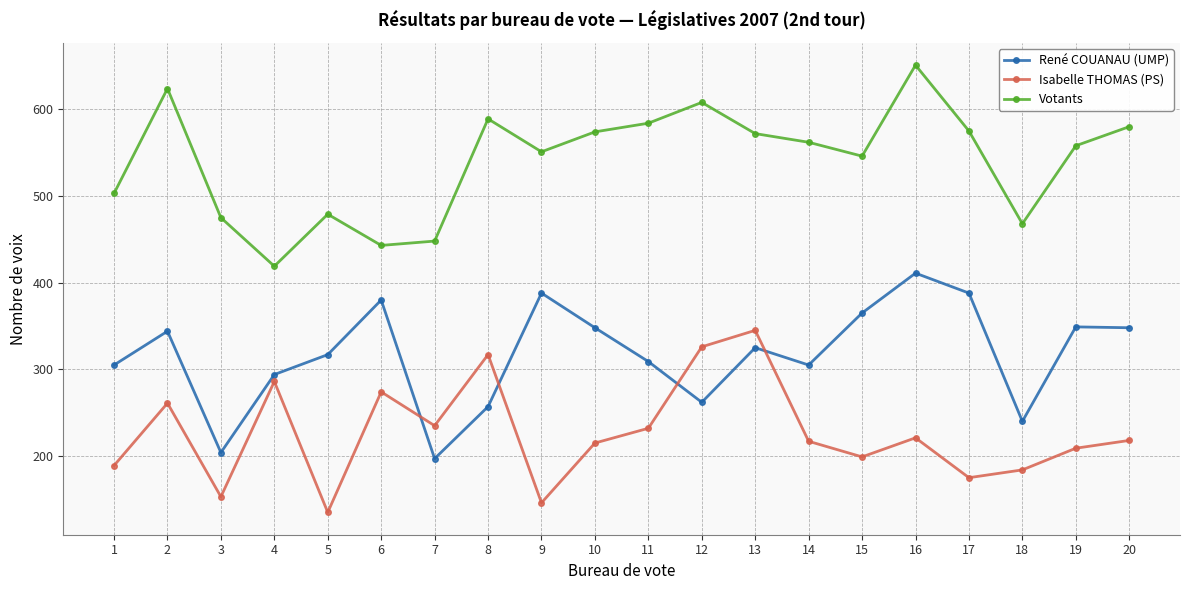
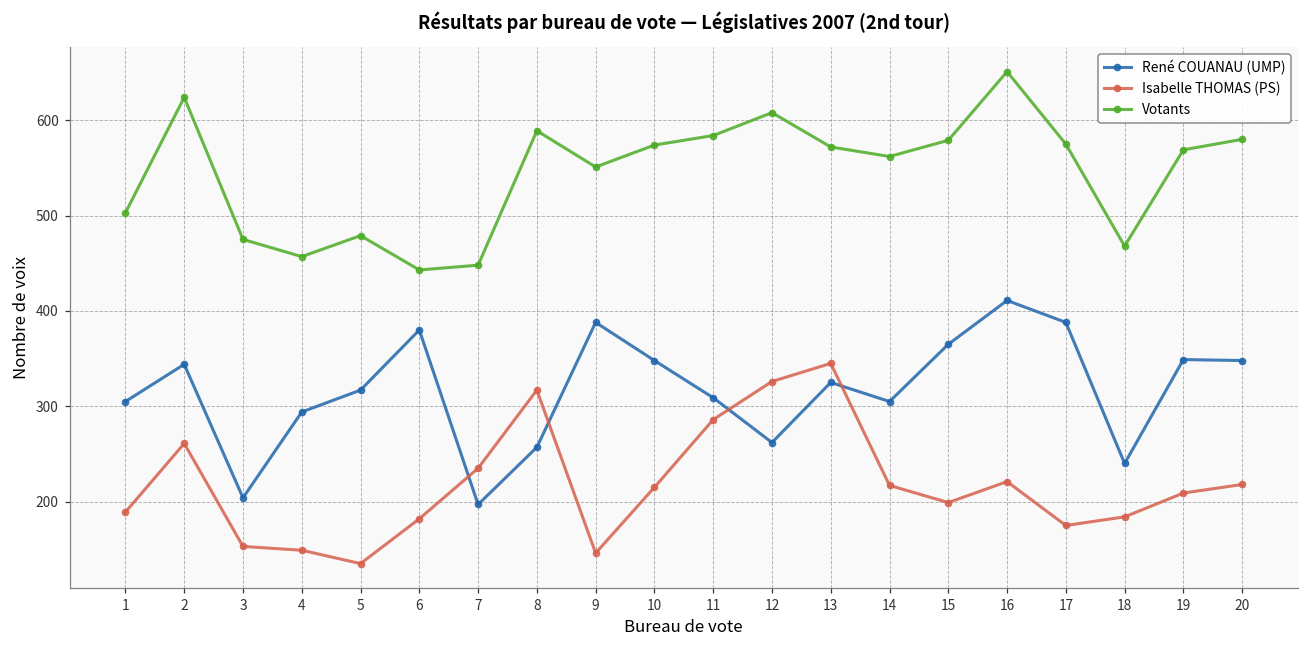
Isabelle THOMAS (PS), 4: 290 -> 150
Votants, 4: 420 -> 460
Isabelle THOMAS (PS), 6: 270 -> 180
Isabelle THOMAS (PS), 11: 230 -> 290
Votants, 15: 550 -> 580
Votants, 19: 560 -> 570
